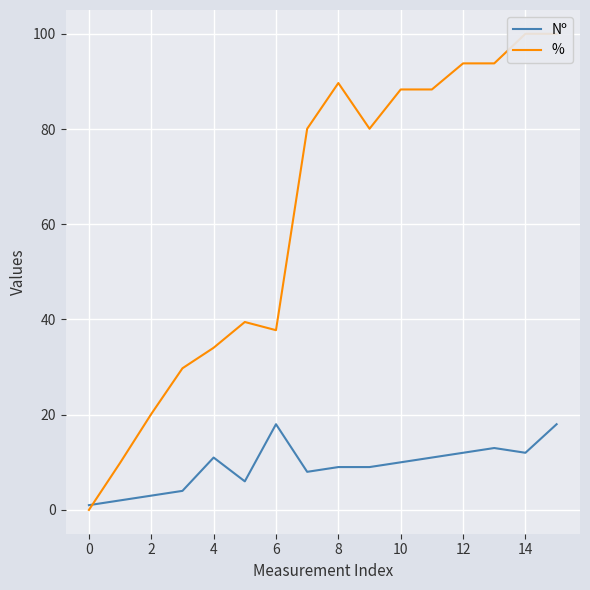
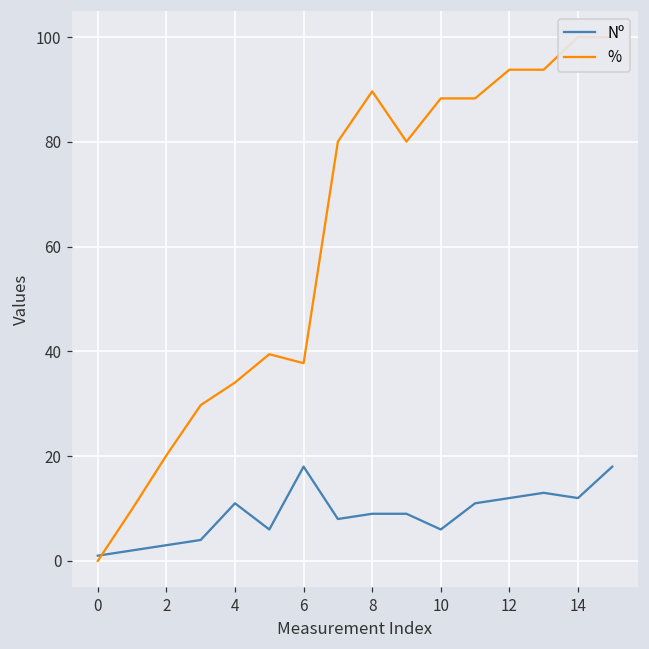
Nº, 10: 10 -> 6
